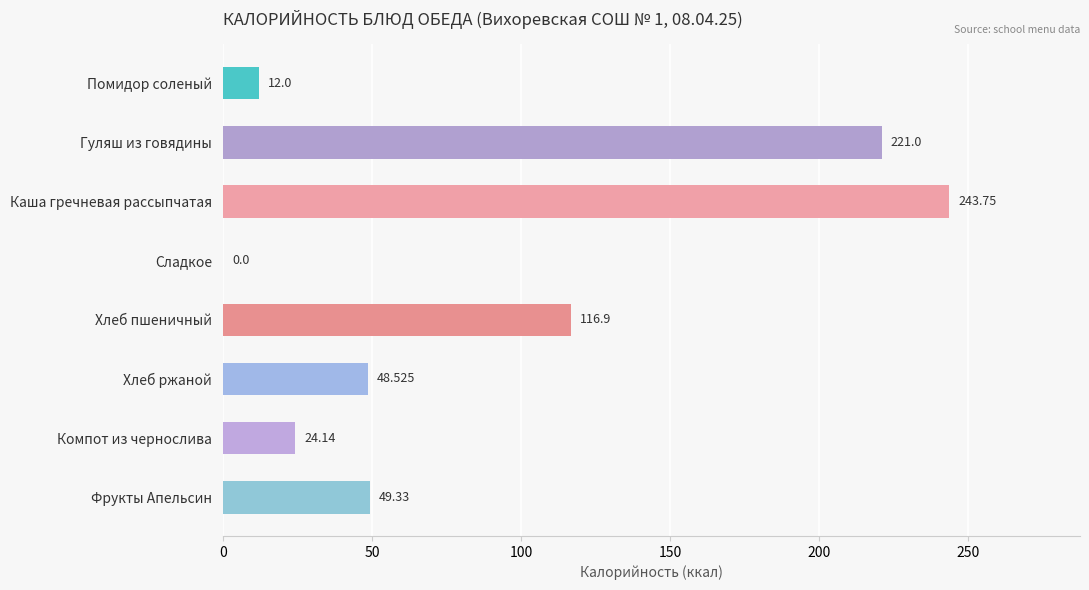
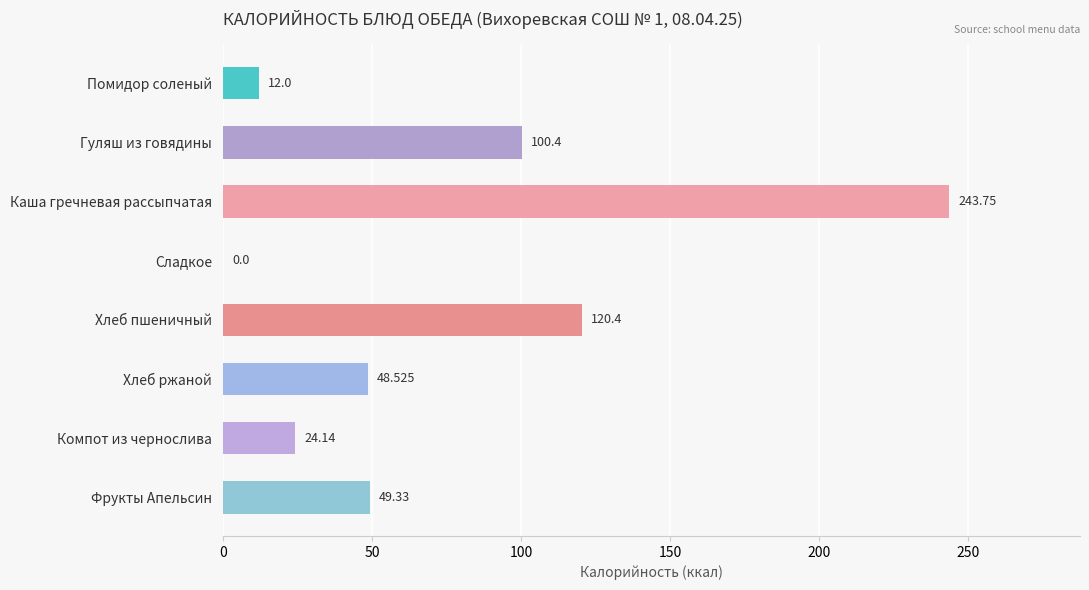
Гуляш из говядины: 221.0 -> 100.4
Хлеб пшеничный: 116.9 -> 120.4
